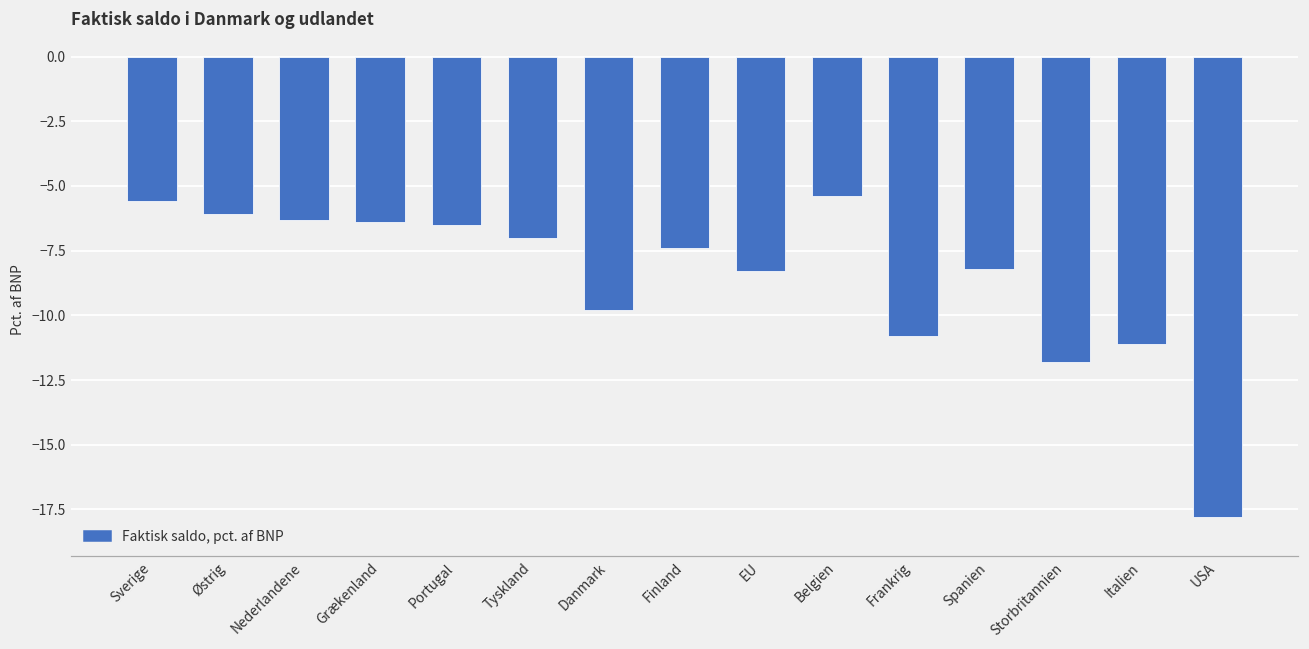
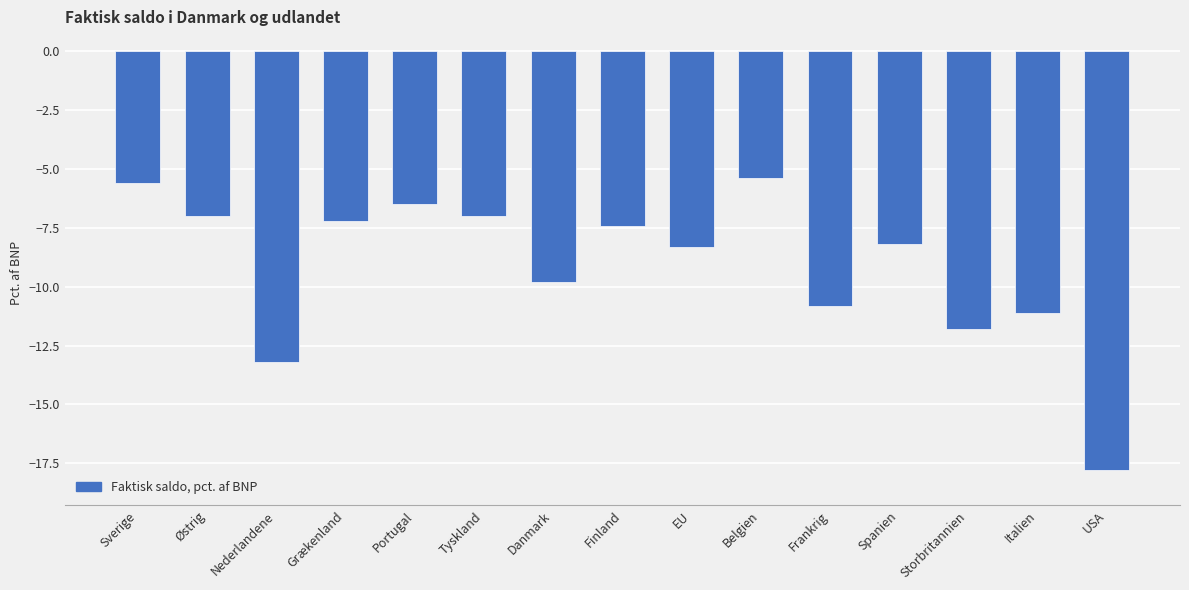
Østrig: -6.1 -> -7.0
Nederlandene: -6.3 -> -13.2
Grækenland: -6.4 -> -7.2
